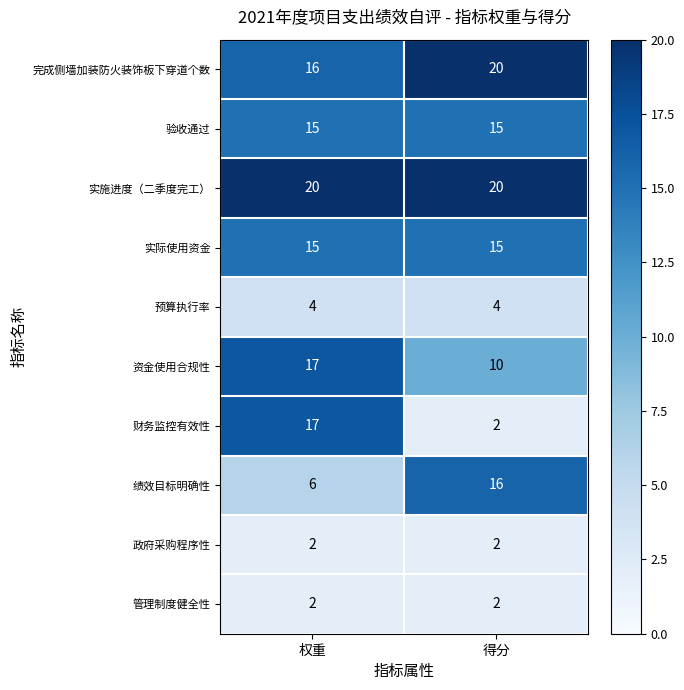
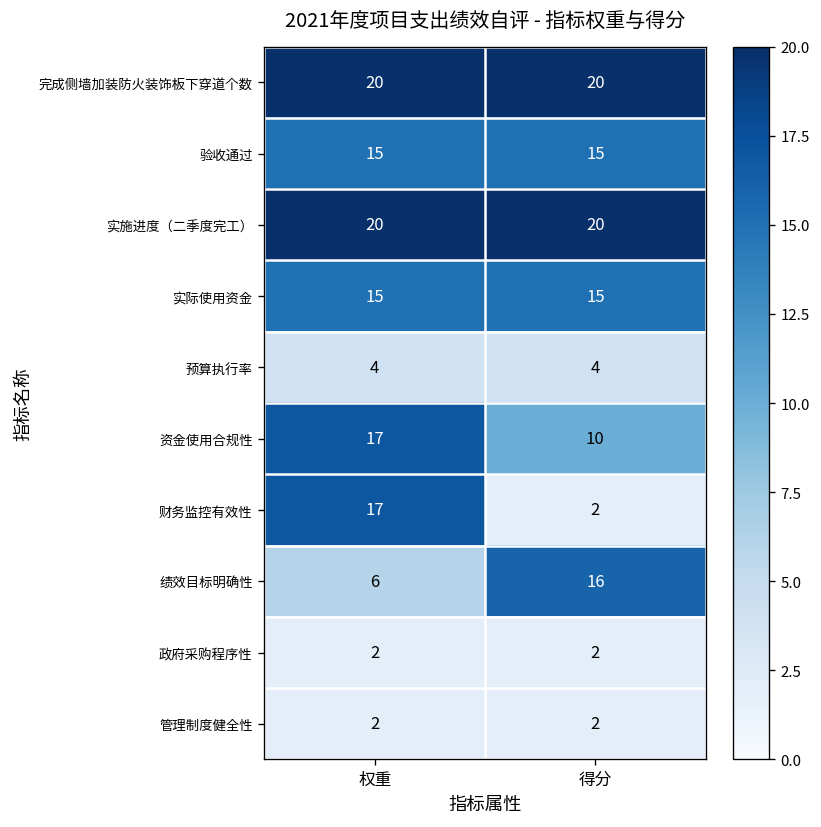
完成侧墙加装防火装饰板下穿道个数, 权重: 16 -> 20
